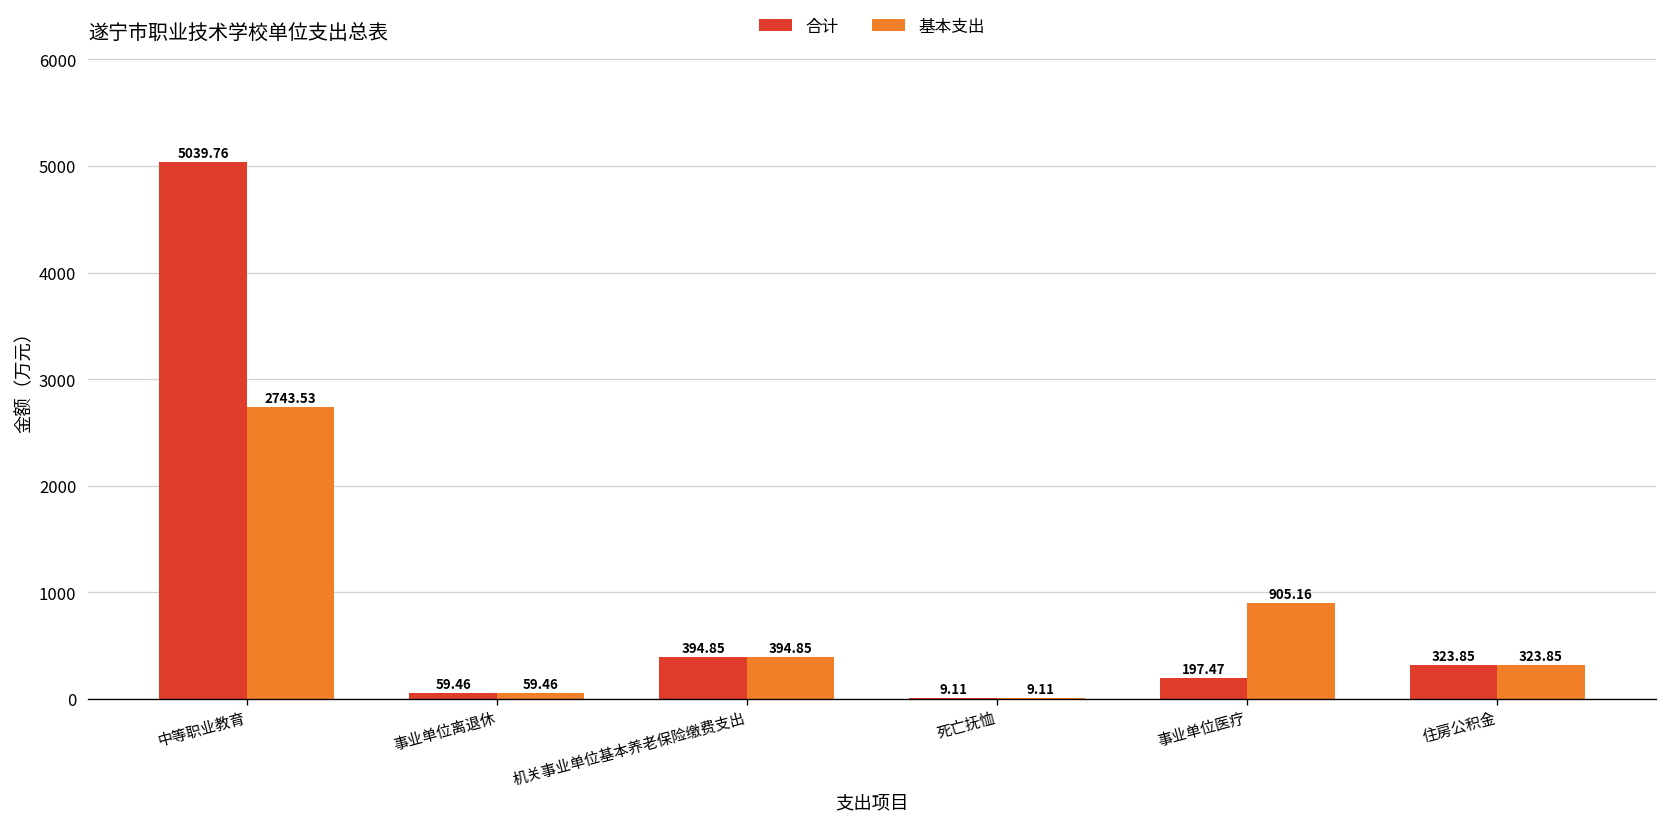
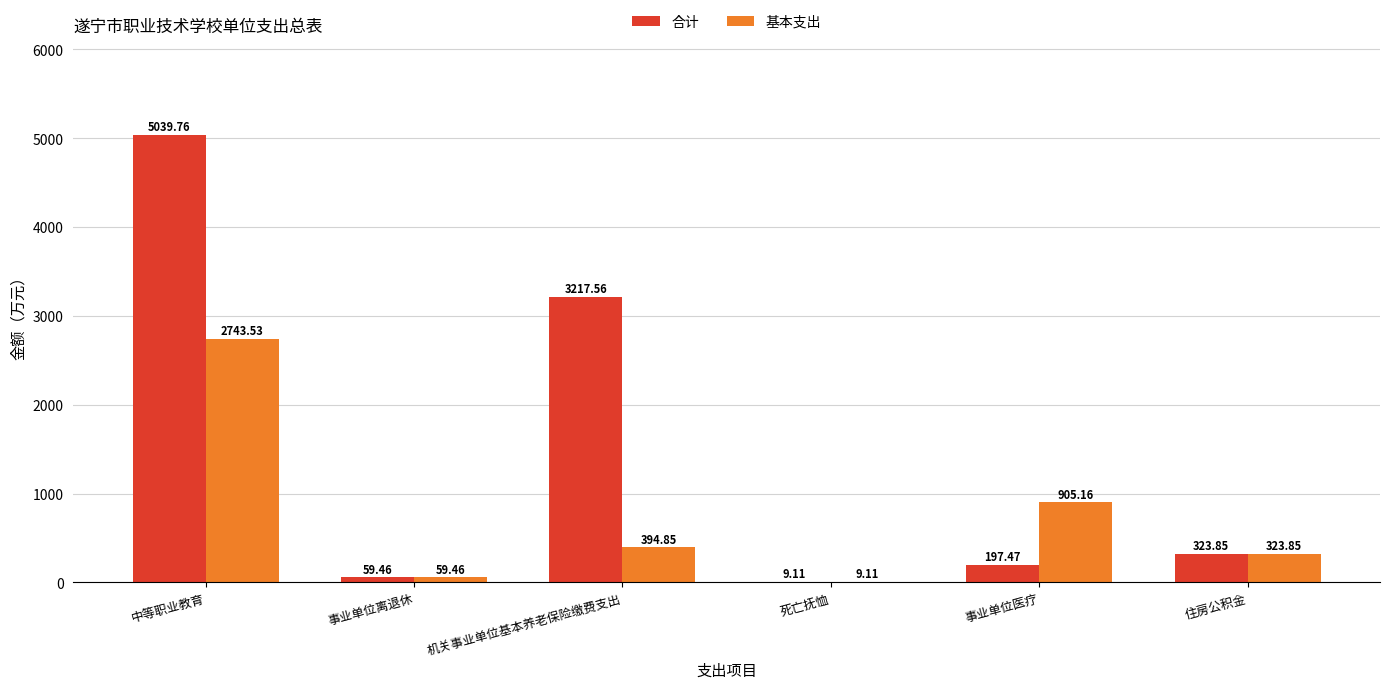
合计, 机关事业单位基本养老保险缴费支出: 394.85 -> 3217.56
